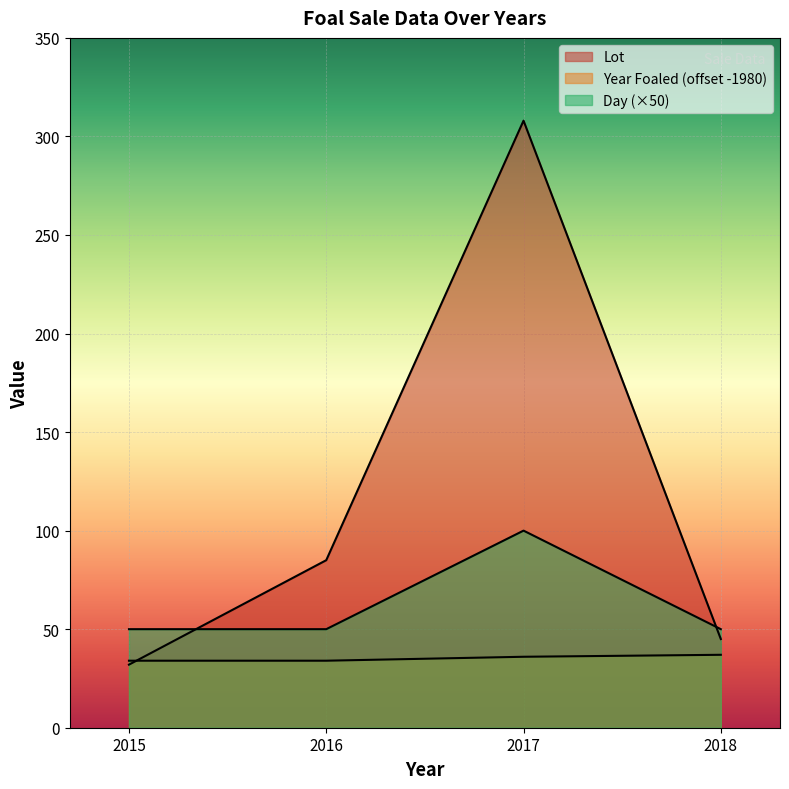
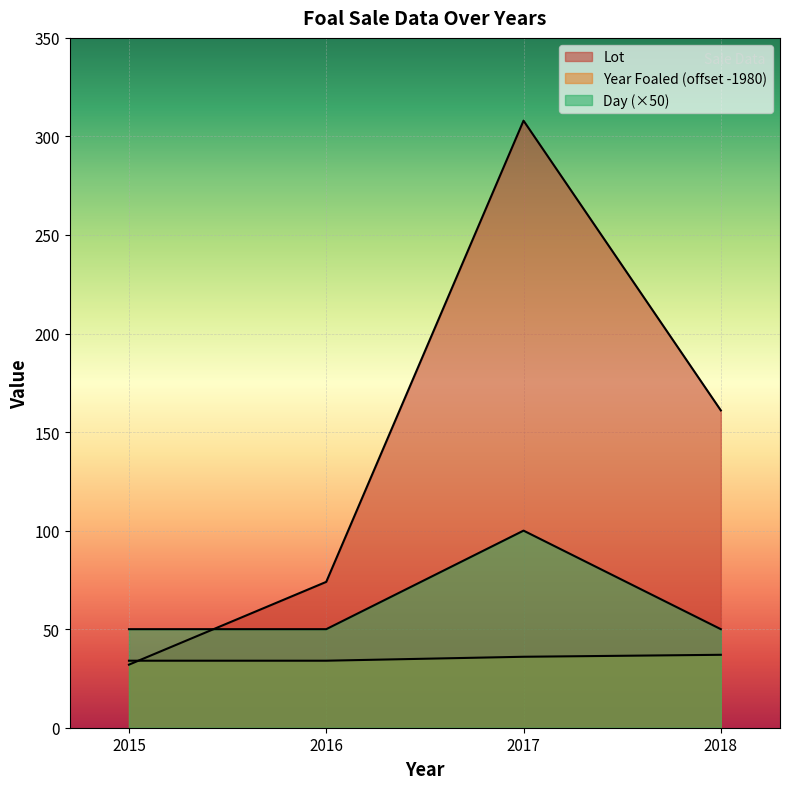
Lot, 2016: 85 -> 74
Lot, 2018: 45 -> 161
